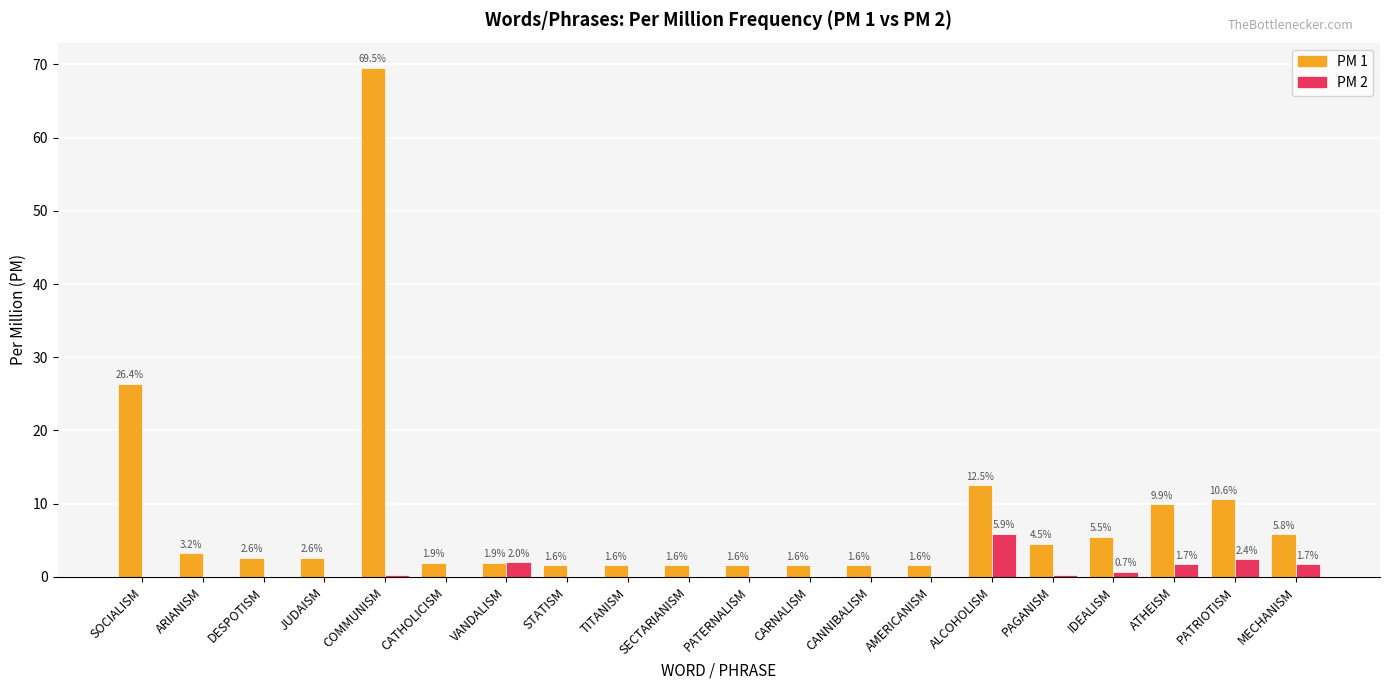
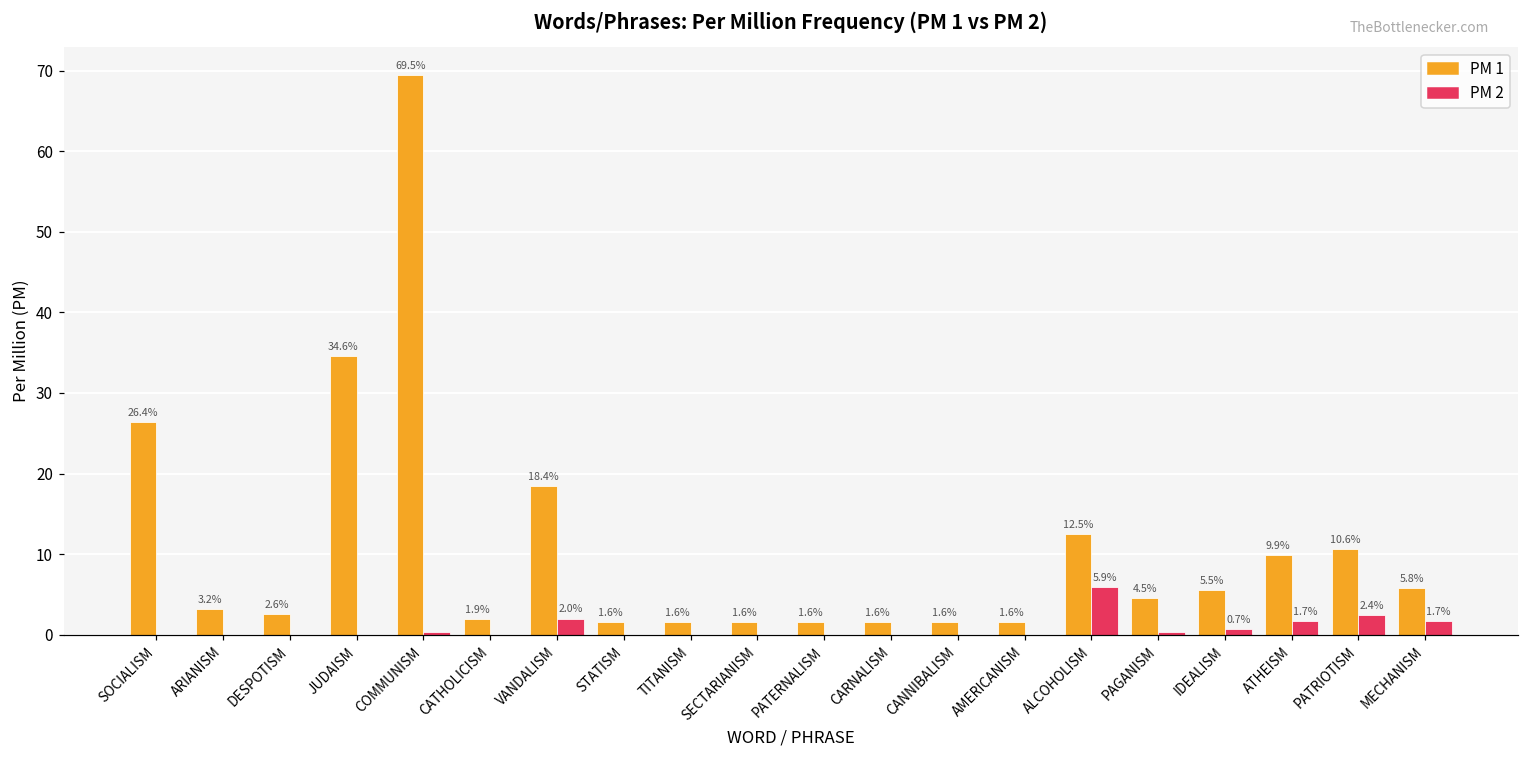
PM 1, JUDAISM: 2.6% -> 34.6%
PM 1, VANDALISM: 1.9% -> 18.4%
